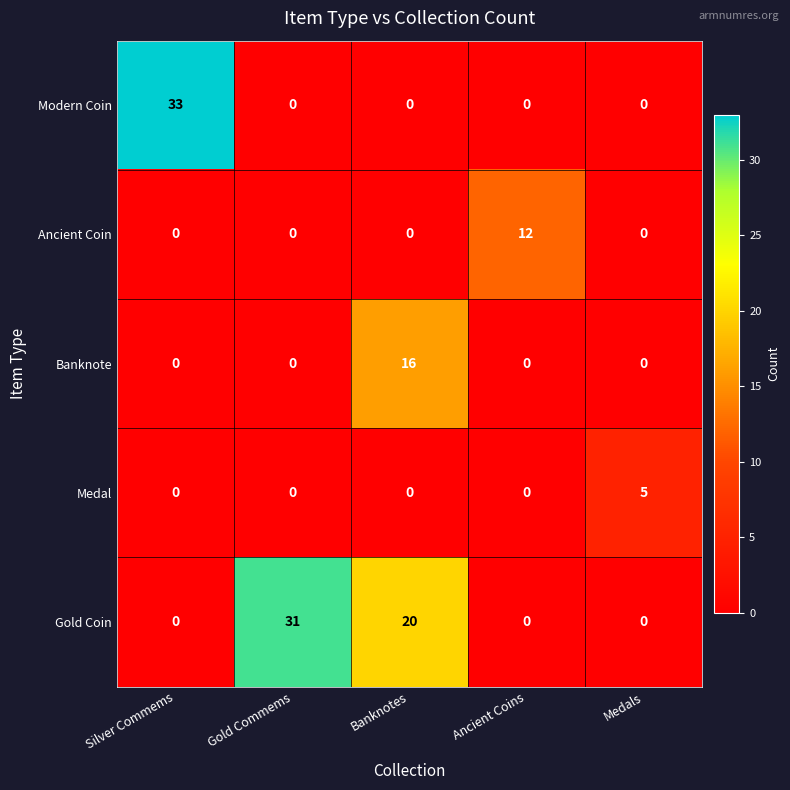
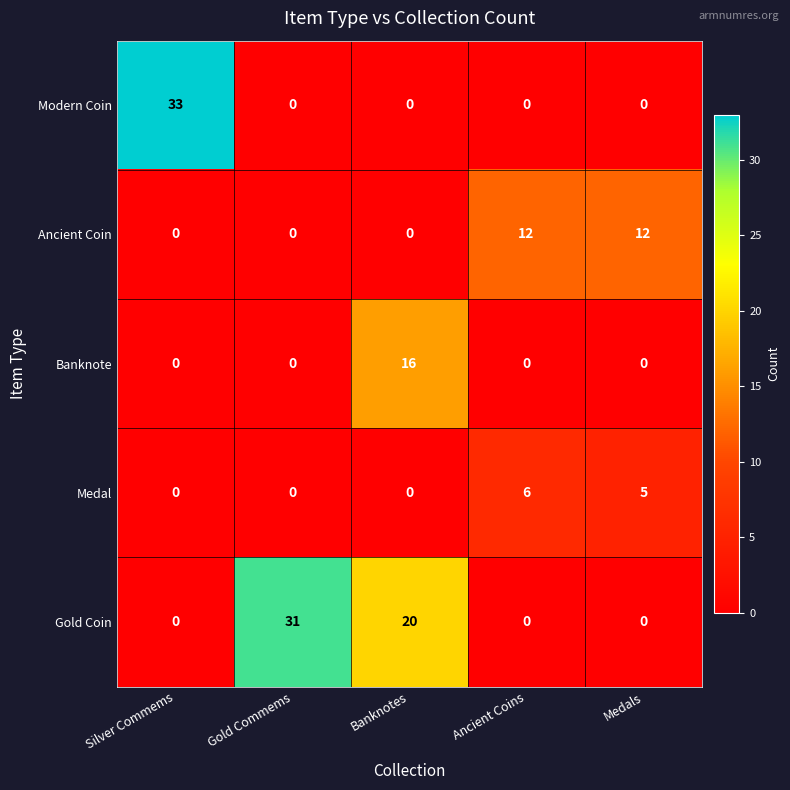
Ancient Coin, Medals: 0 -> 12
Medal, Ancient Coins: 0 -> 6
